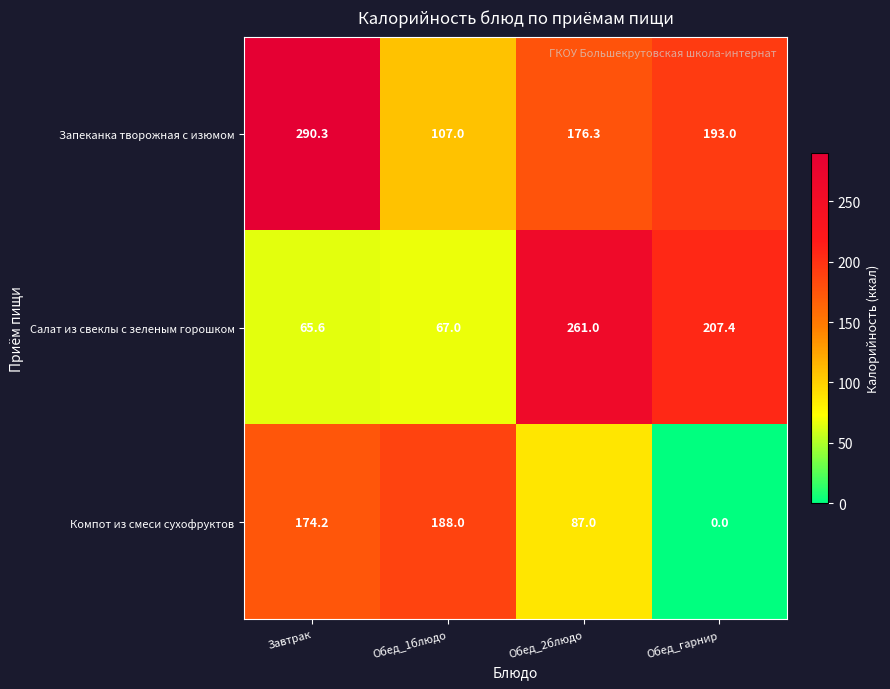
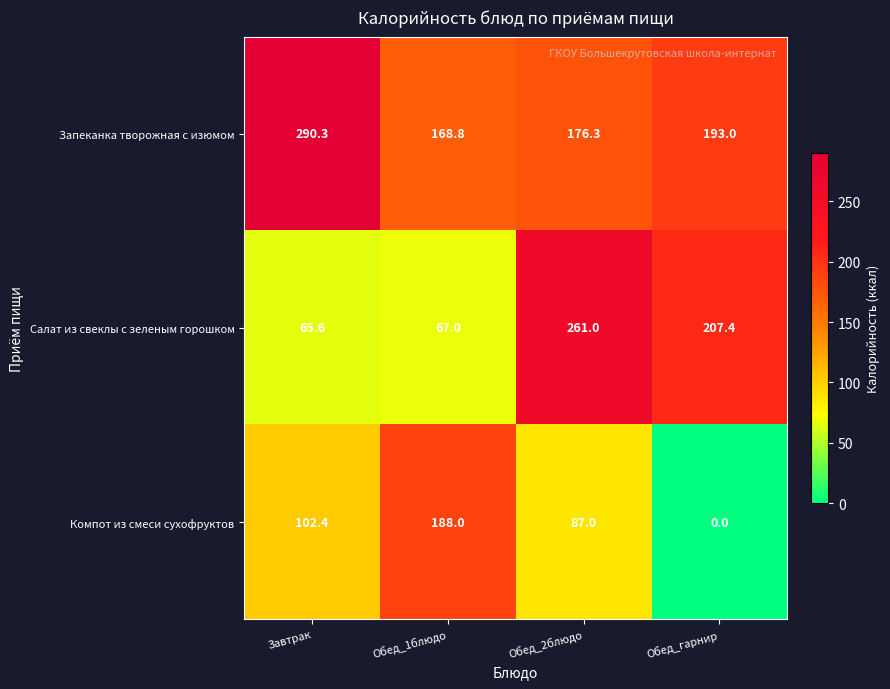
Запеканка творожная с изюмом, Обед_1блюдо: 107.0 -> 168.8
Компот из смеси сухофруктов, Завтрак: 174.2 -> 102.4
